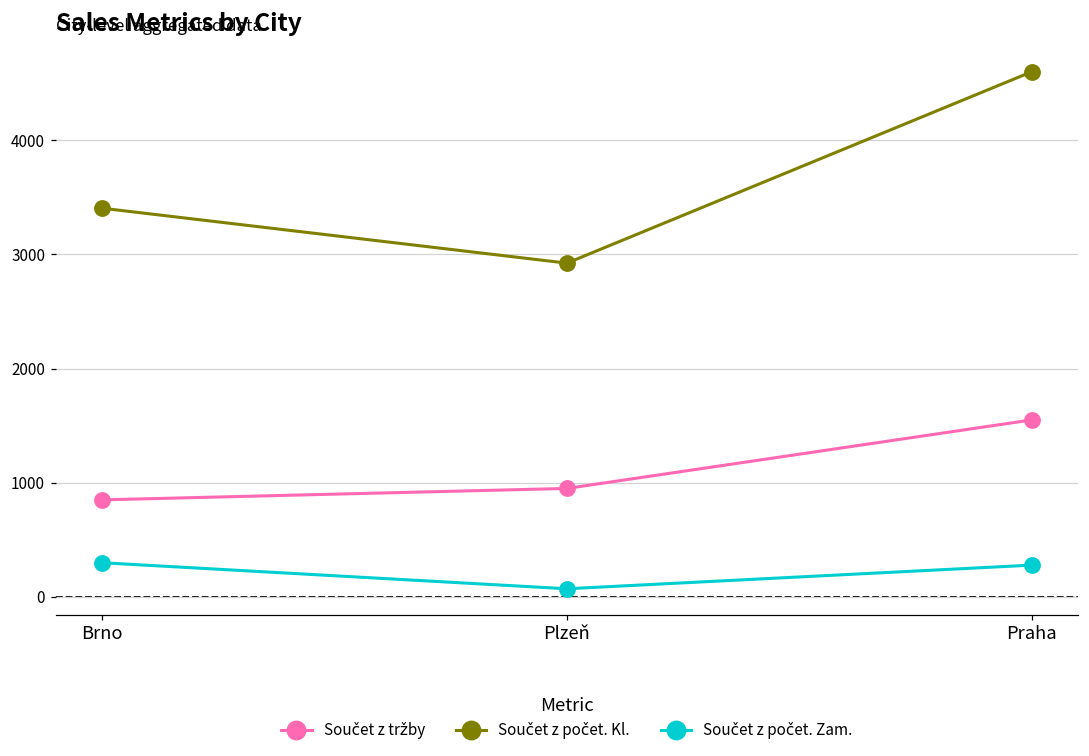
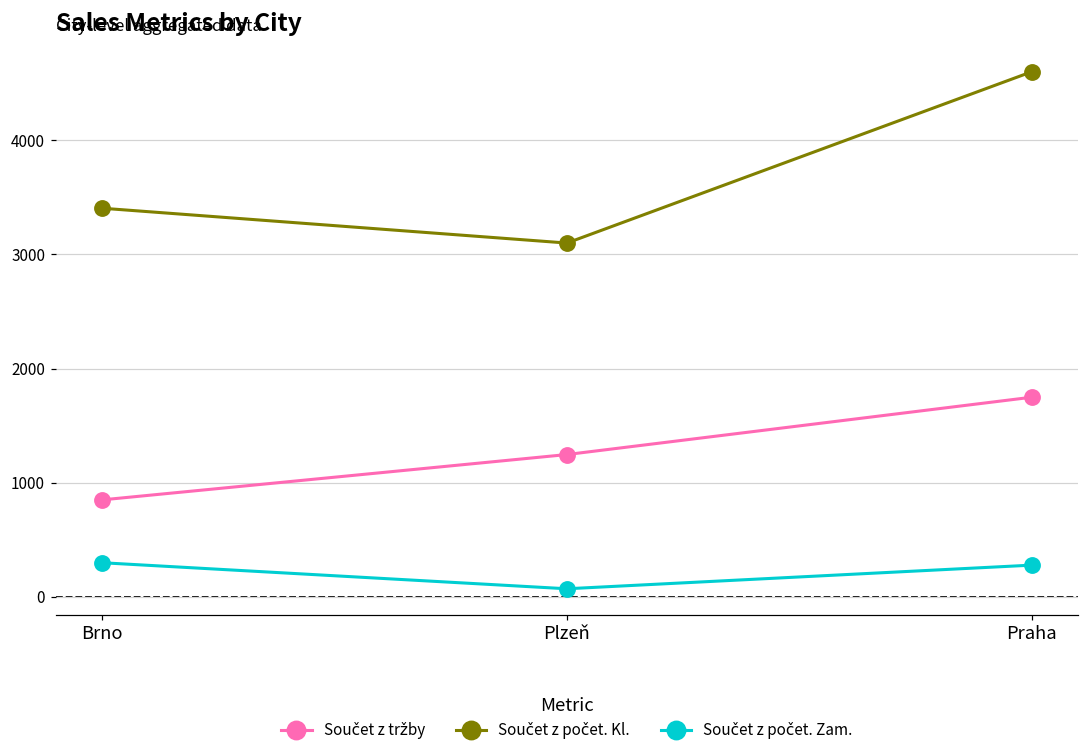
Součet z tržby, Plzeň: 950 -> 1250
Součet z počet. Kl., Plzeň: 2920 -> 3100
Součet z tržby, Praha: 1550 -> 1750
